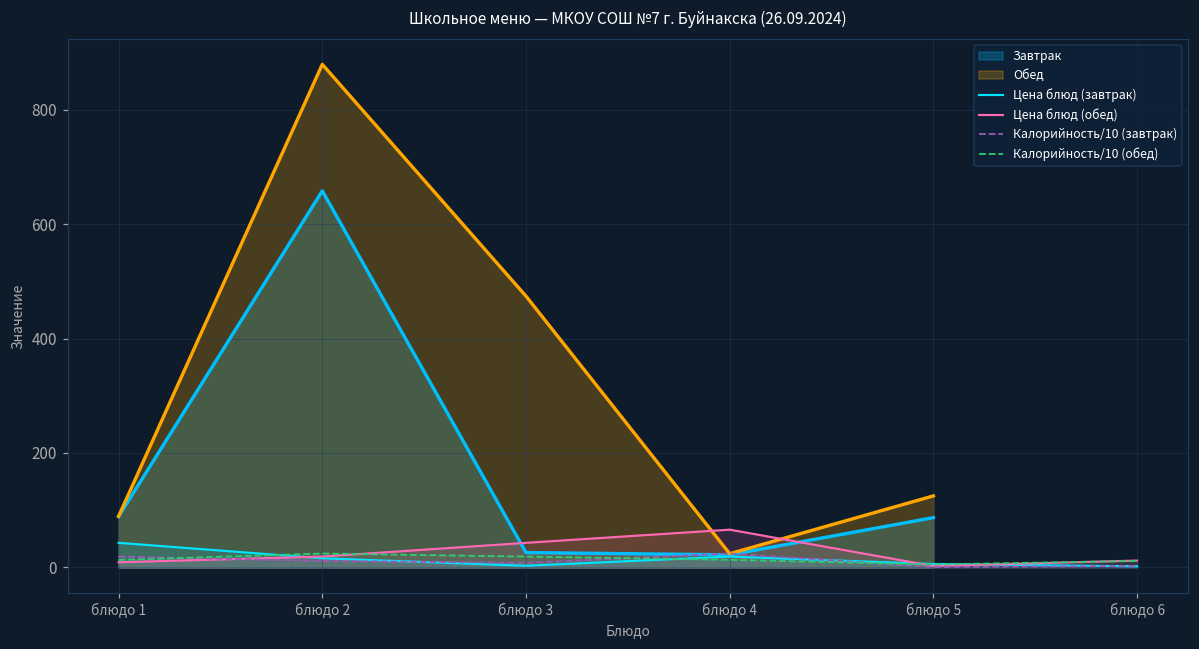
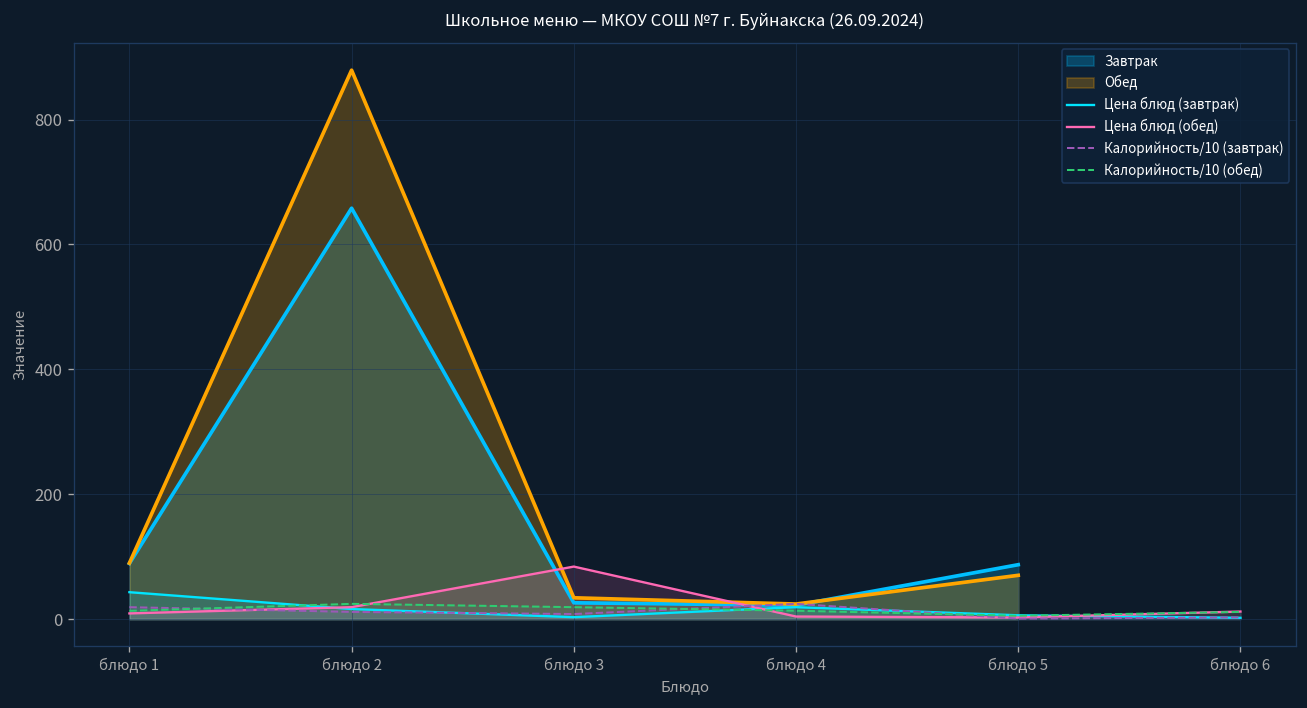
Обед, блюдо 3: 470 -> 30
Цена блюд (обед), блюдо 3: 40 -> 80
Цена блюд (обед), блюдо 4: 70 -> 0
Обед, блюдо 5: 130 -> 70
